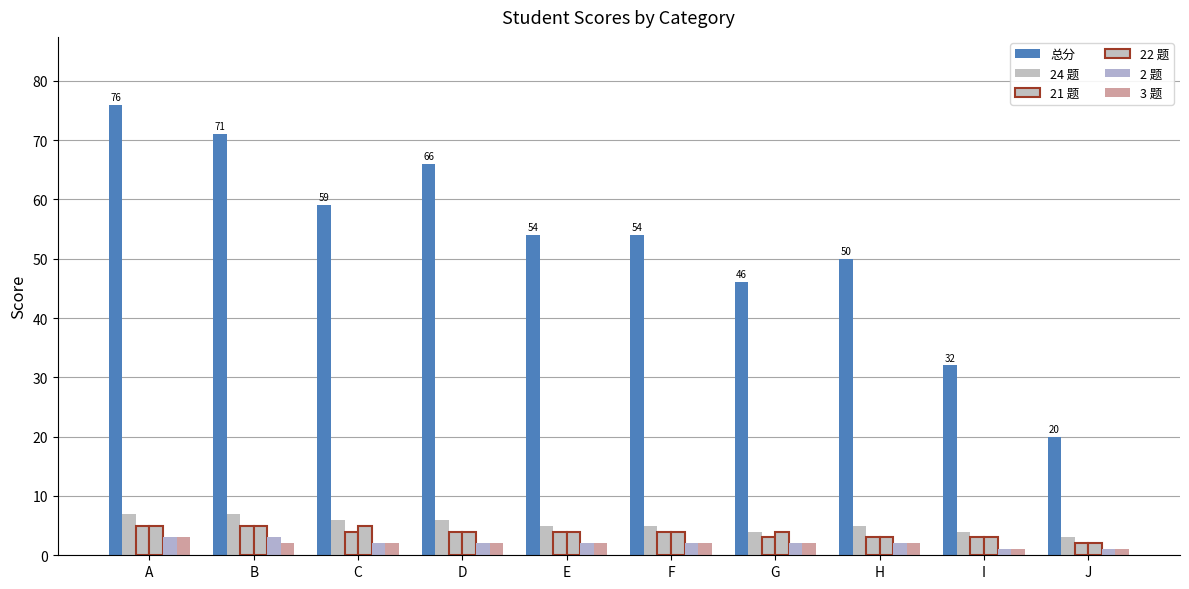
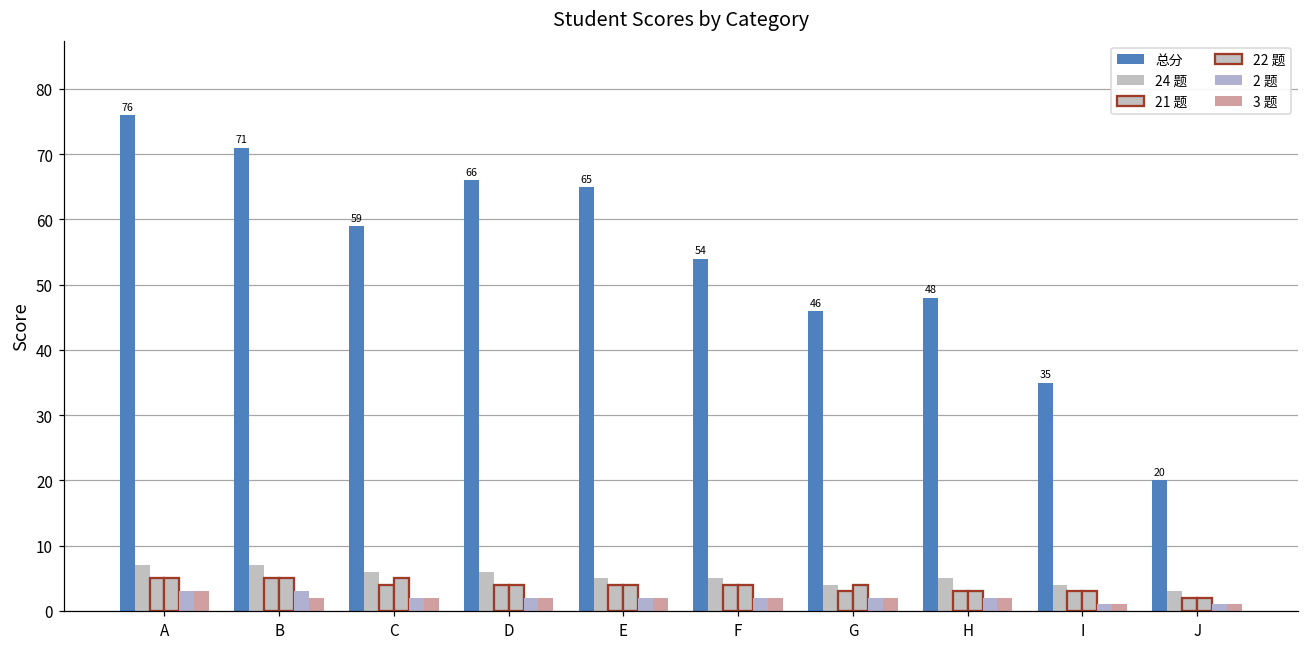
总分, E: 54 -> 65
总分, H: 50 -> 48
总分, I: 32 -> 35
